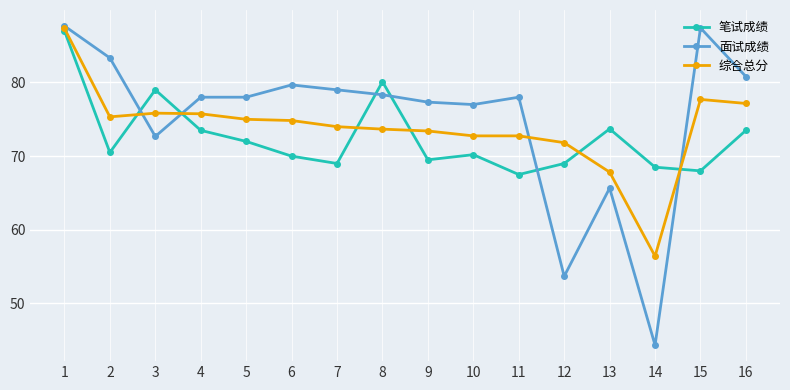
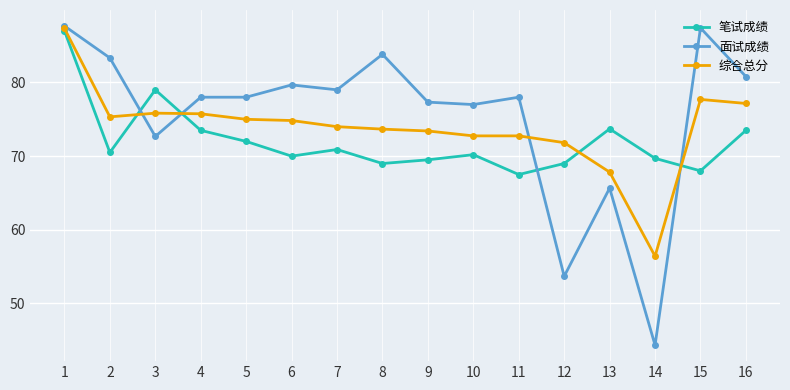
笔试成绩, 7: 69 -> 71
笔试成绩, 8: 80 -> 69
面试成绩, 8: 78 -> 84
笔试成绩, 14: 69 -> 70
